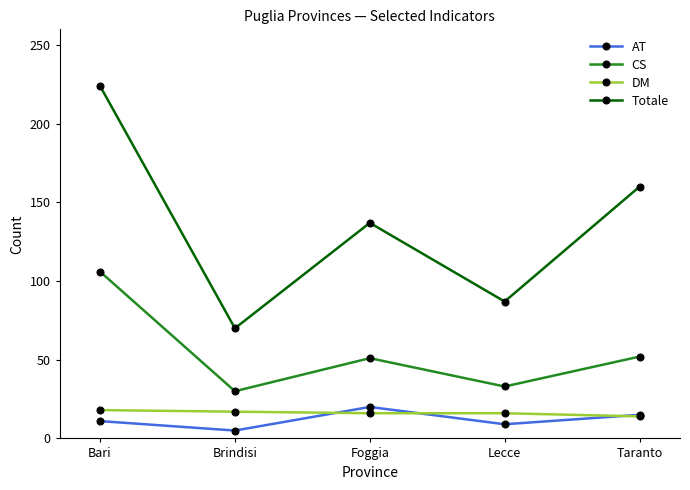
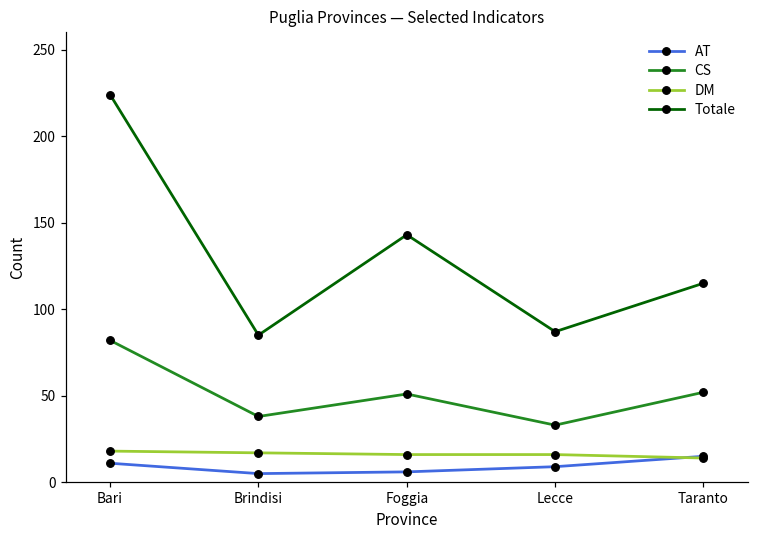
CS, Bari: 106 -> 82
CS, Brindisi: 30 -> 38
Totale, Brindisi: 70 -> 85
AT, Foggia: 20 -> 6
Totale, Foggia: 137 -> 143
Totale, Taranto: 160 -> 115
